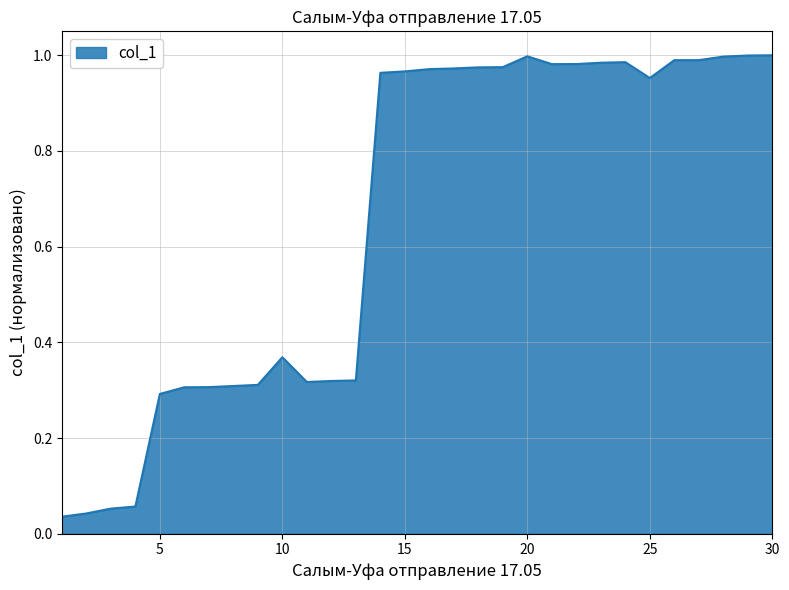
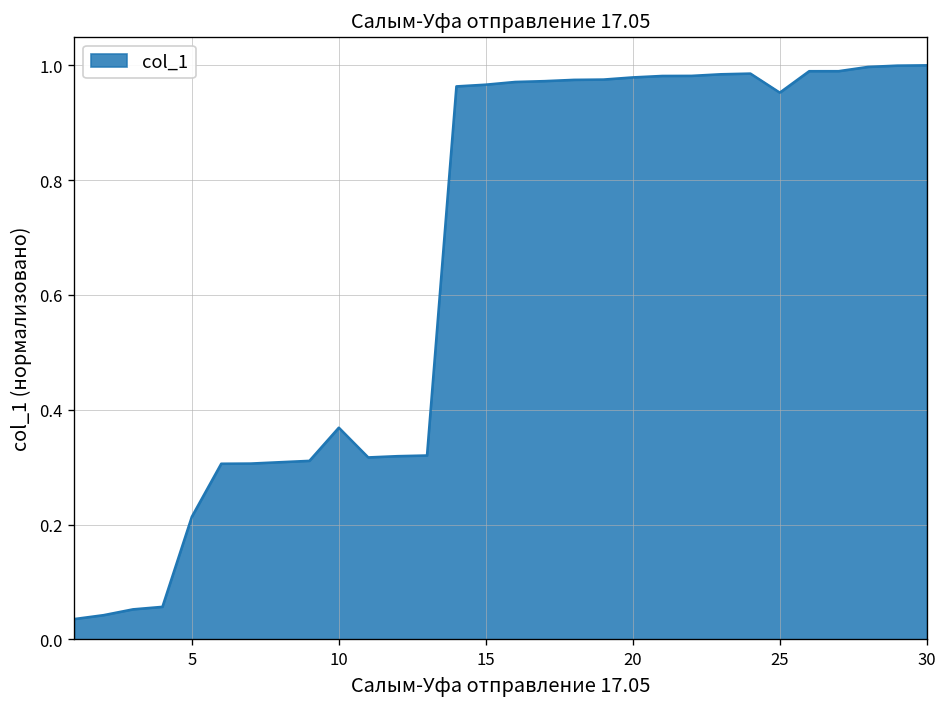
5: 0.29 -> 0.21
20: 1.00 -> 0.98
